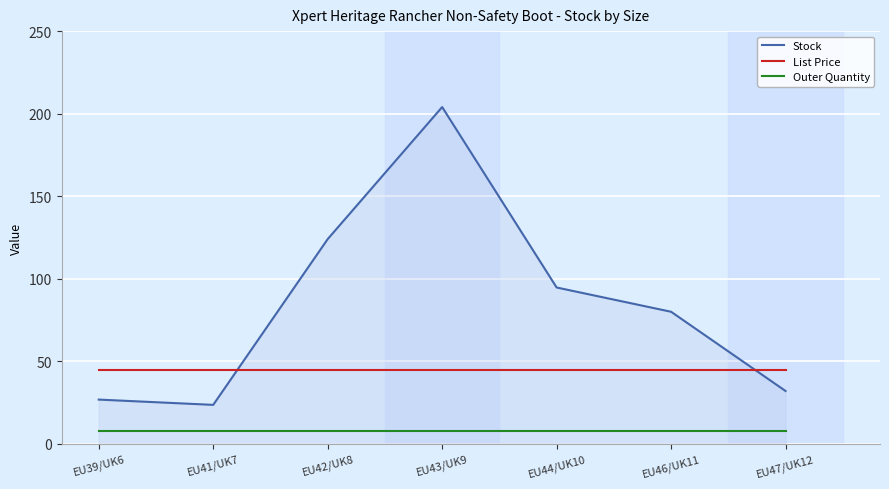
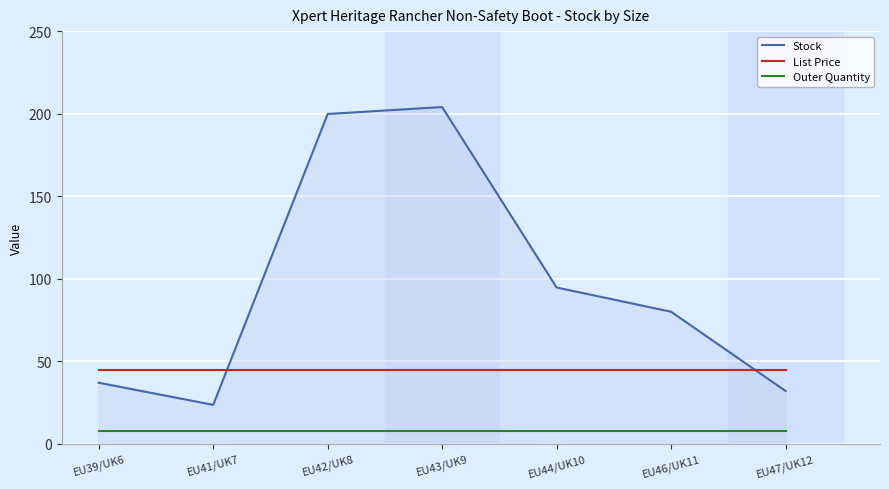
Stock, EU39/UK6: 27 -> 37
Stock, EU42/UK8: 124 -> 200
